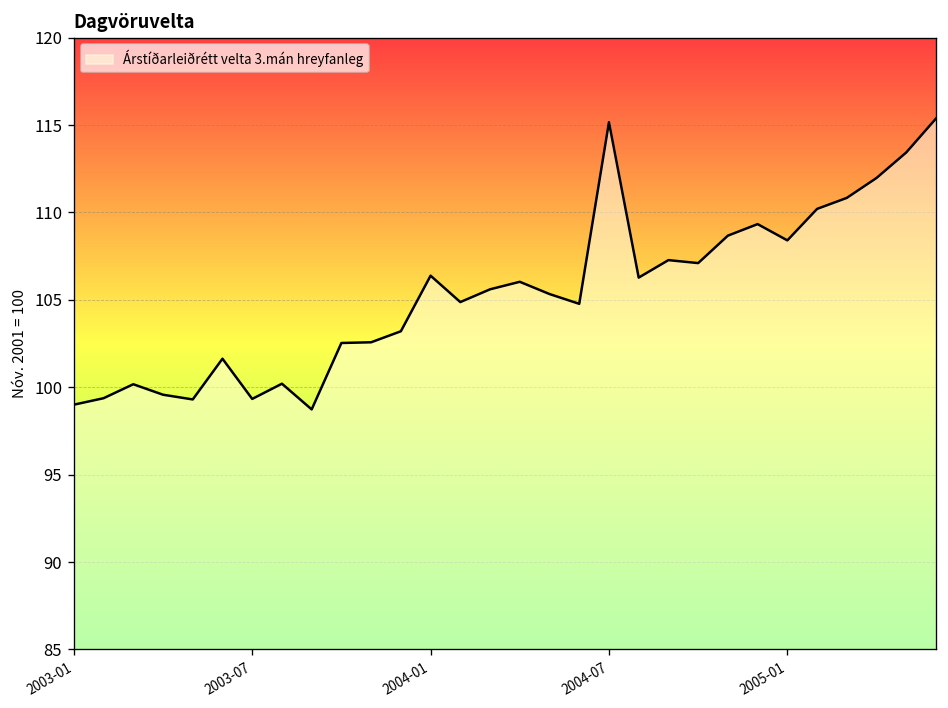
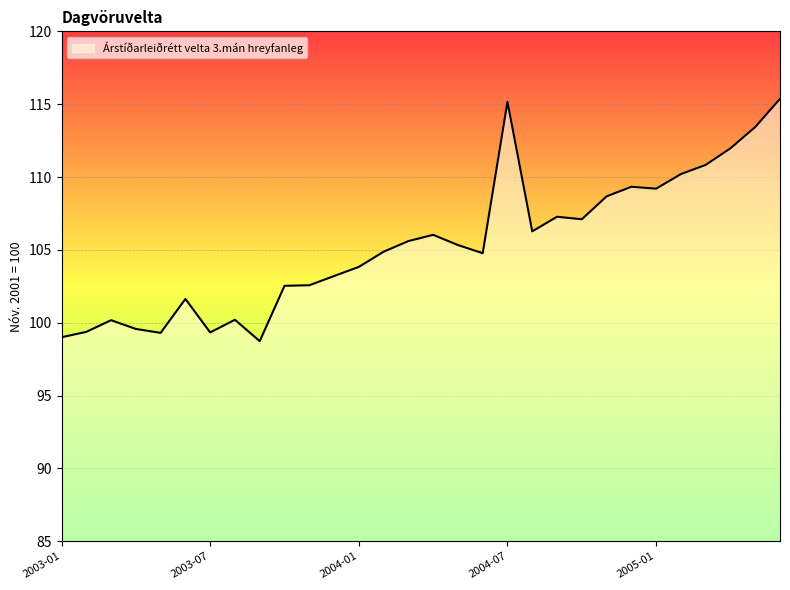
2004-01: 106.4 -> 103.8
2005-01: 108.4 -> 109.2
